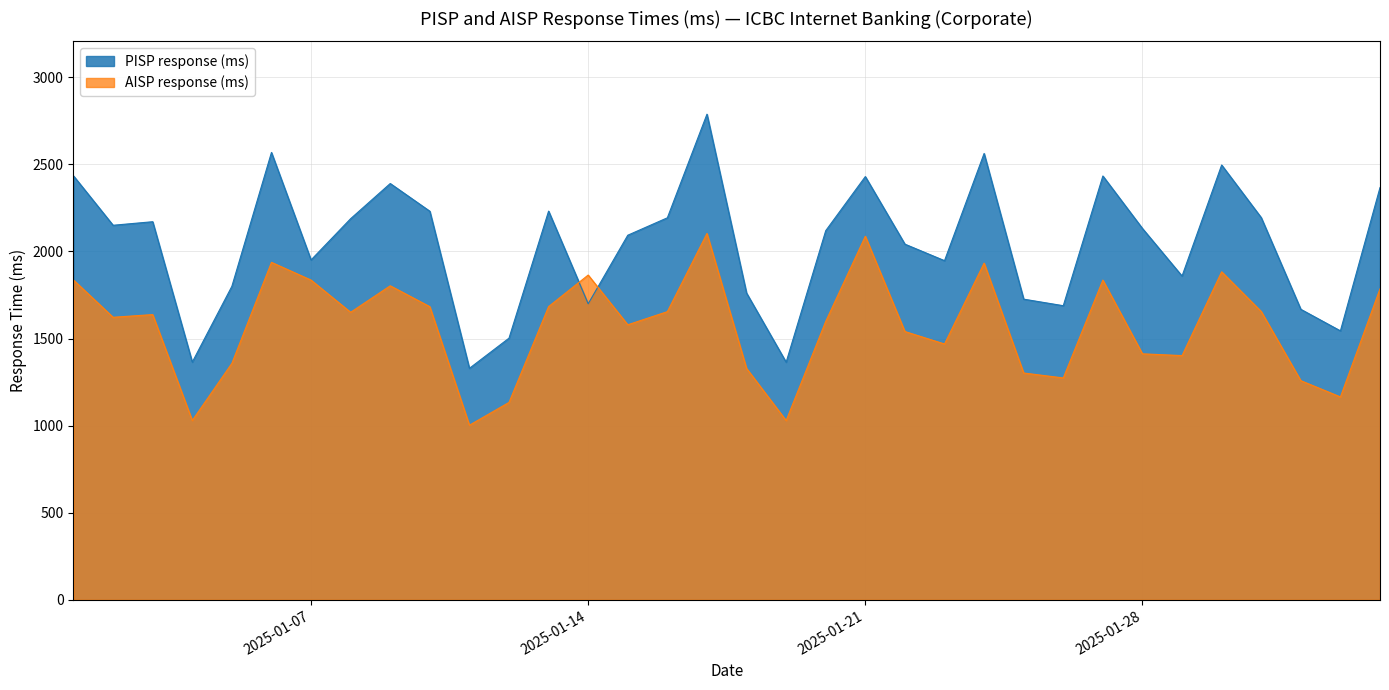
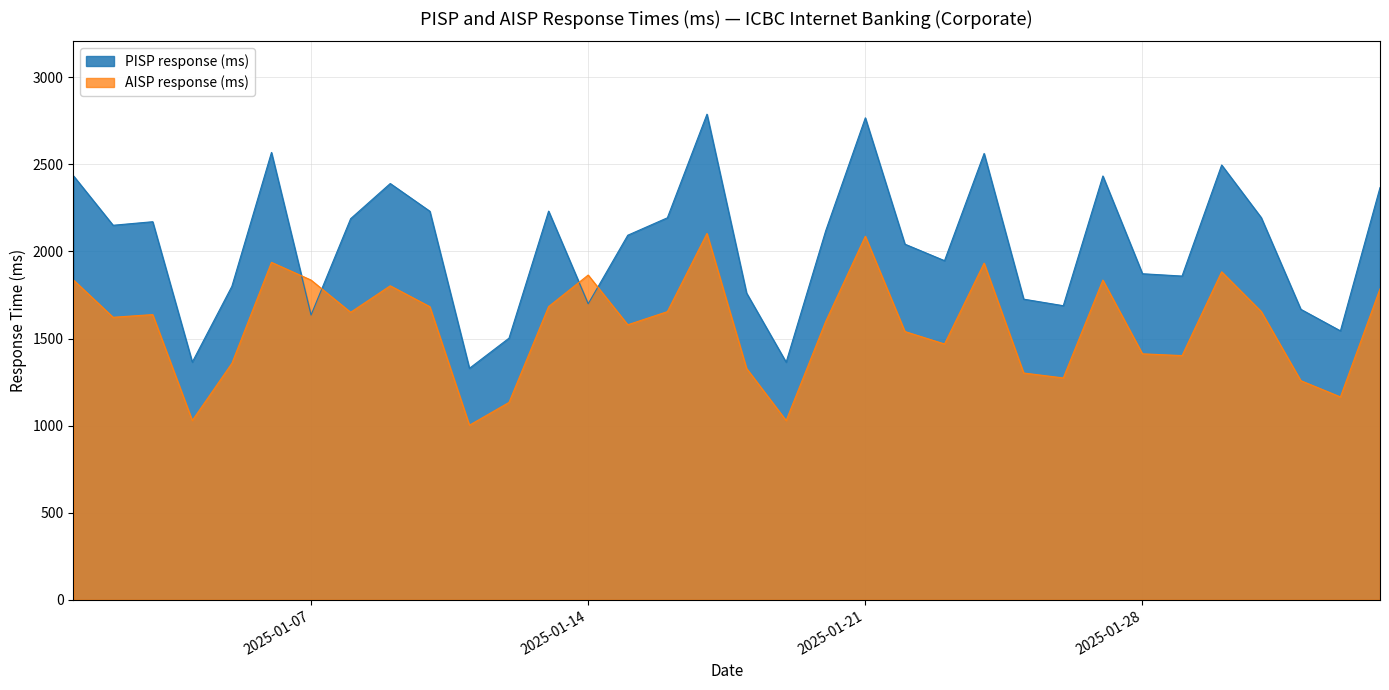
PISP response (ms), 2025-01-07: 1950 -> 1630
PISP response (ms), 2025-01-21: 2430 -> 2770
PISP response (ms), 2025-01-28: 2130 -> 1870
